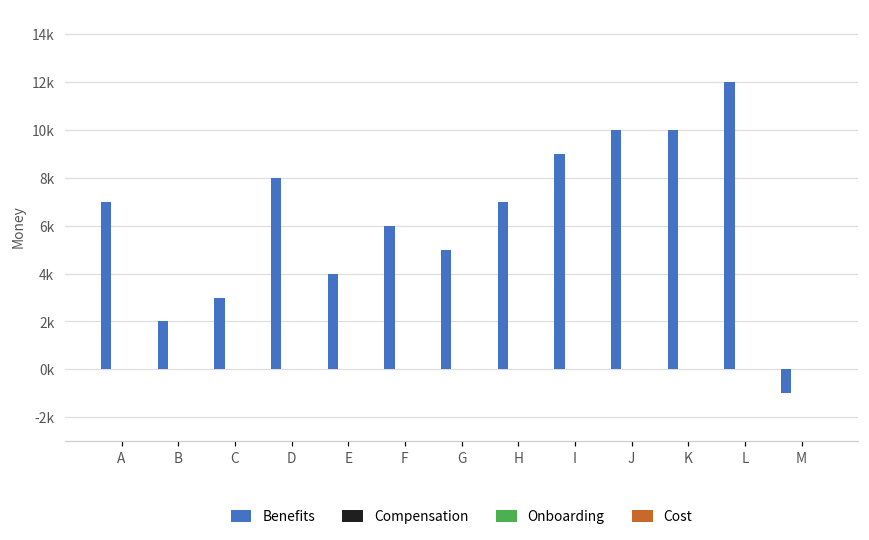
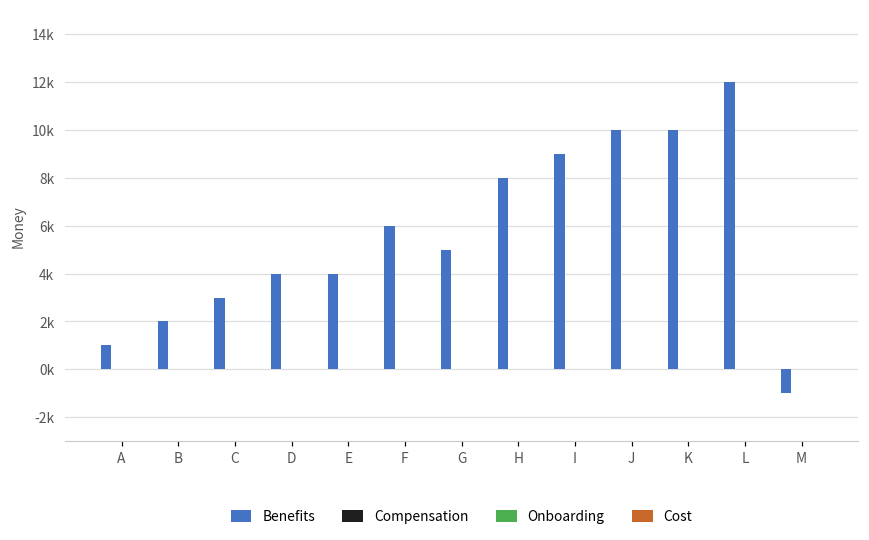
Benefits, A: 7000 -> 1000
Benefits, D: 8000 -> 4000
Benefits, H: 7000 -> 8000
